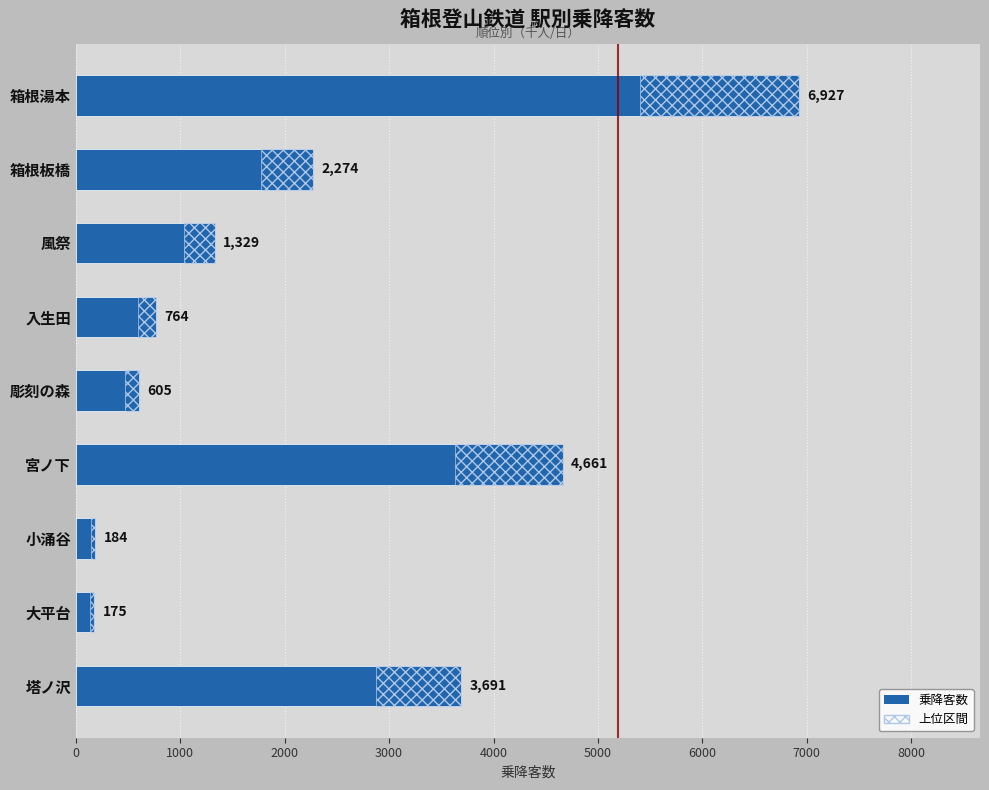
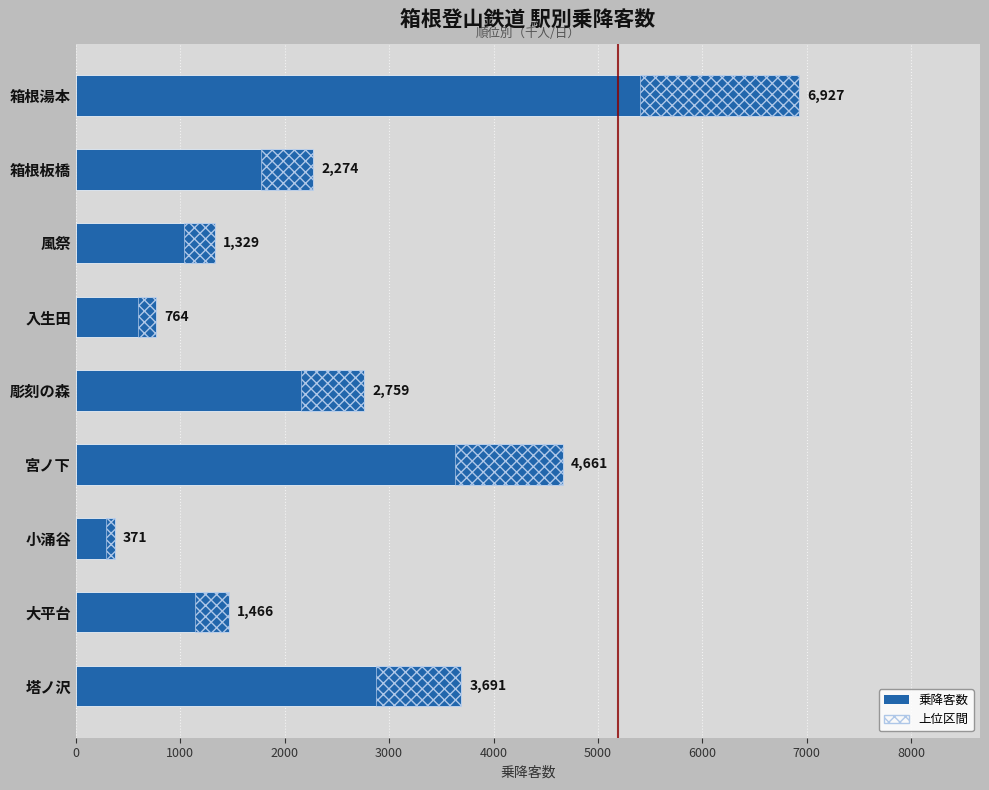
彫刻の森: 605 -> 2,759
小涌谷: 184 -> 371
大平台: 175 -> 1,466
